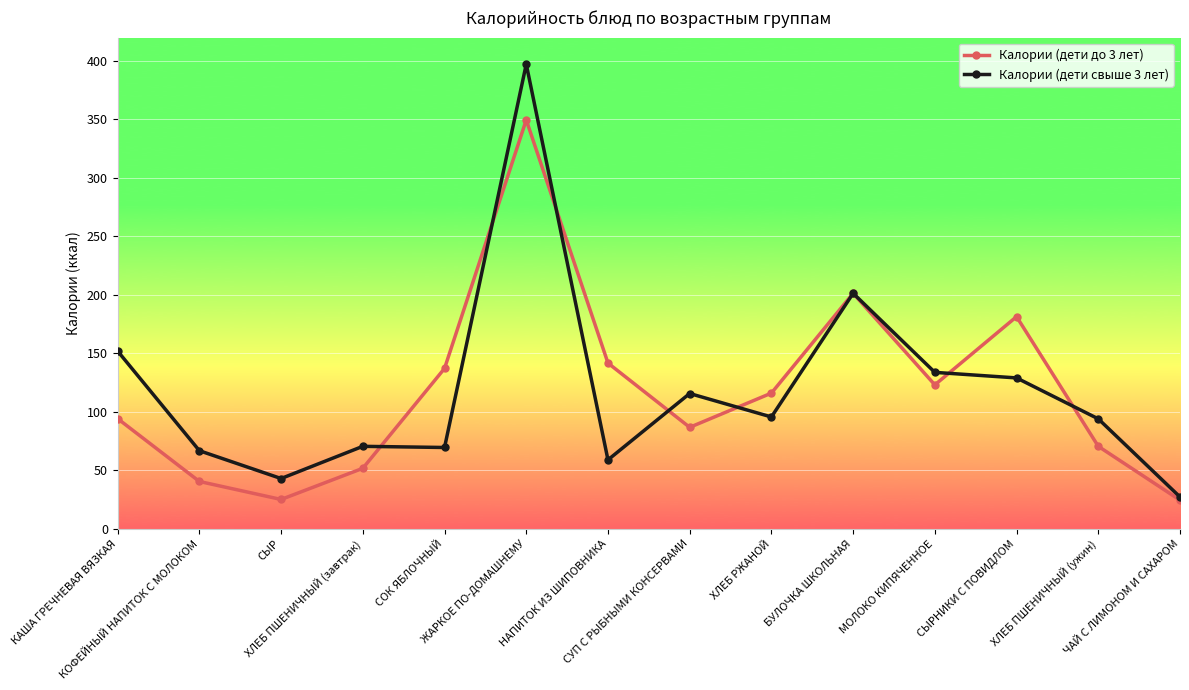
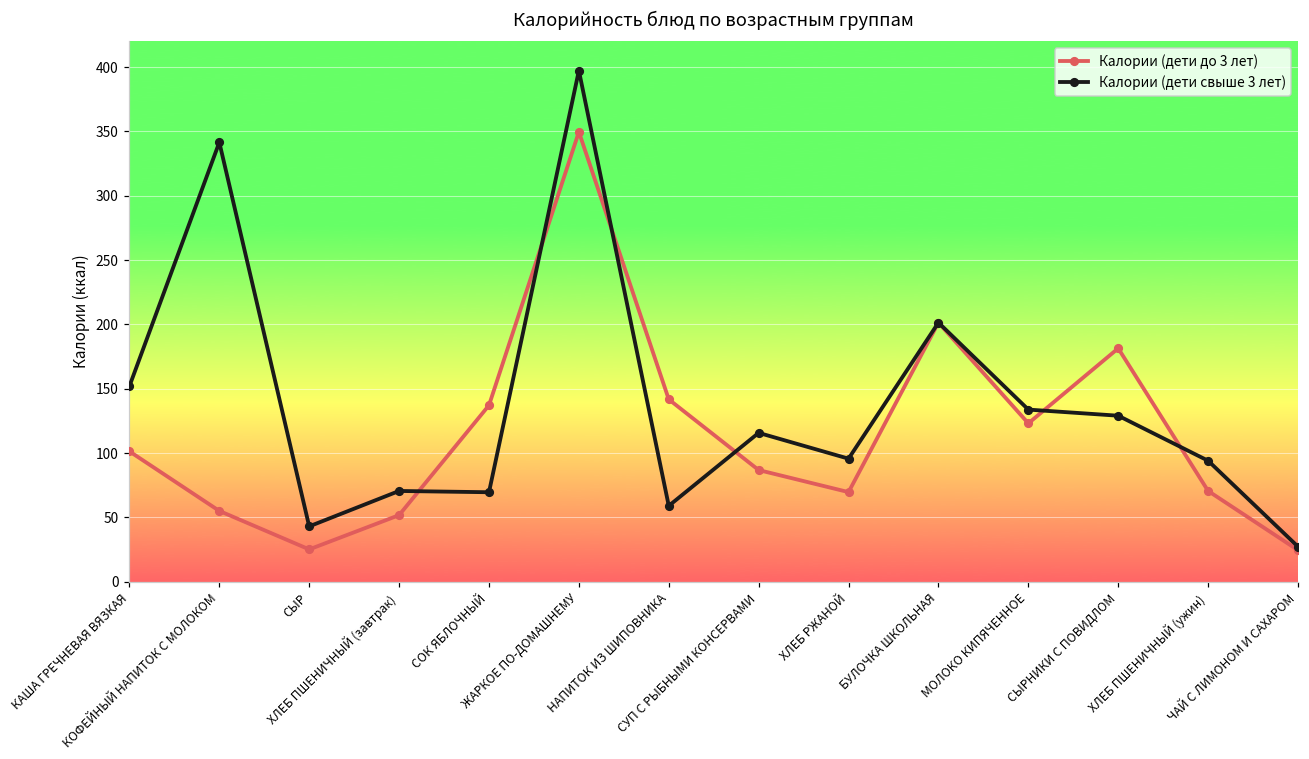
Калории (дети до 3 лет), КАША ГРЕЧНЕВАЯ ВЯЗКАЯ: 94 -> 101
Калории (дети до 3 лет), КОФЕЙНЫЙ НАПИТОК С МОЛОКОМ: 40 -> 55
Калории (дети свыше 3 лет), КОФЕЙНЫЙ НАПИТОК С МОЛОКОМ: 67 -> 342
Калории (дети до 3 лет), ХЛЕБ РЖАНОЙ: 116 -> 70
